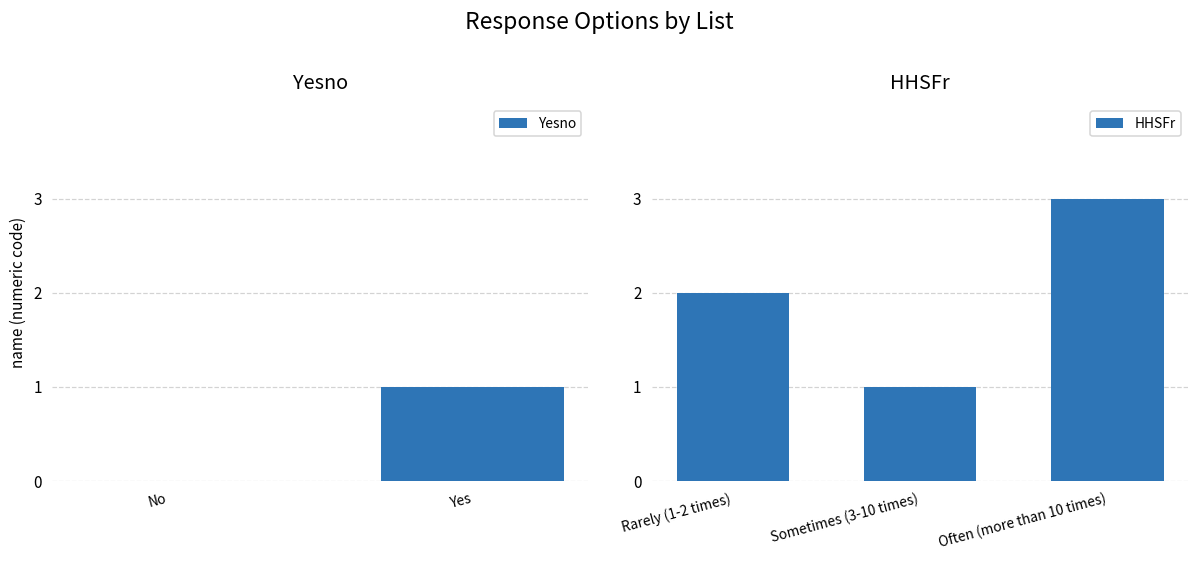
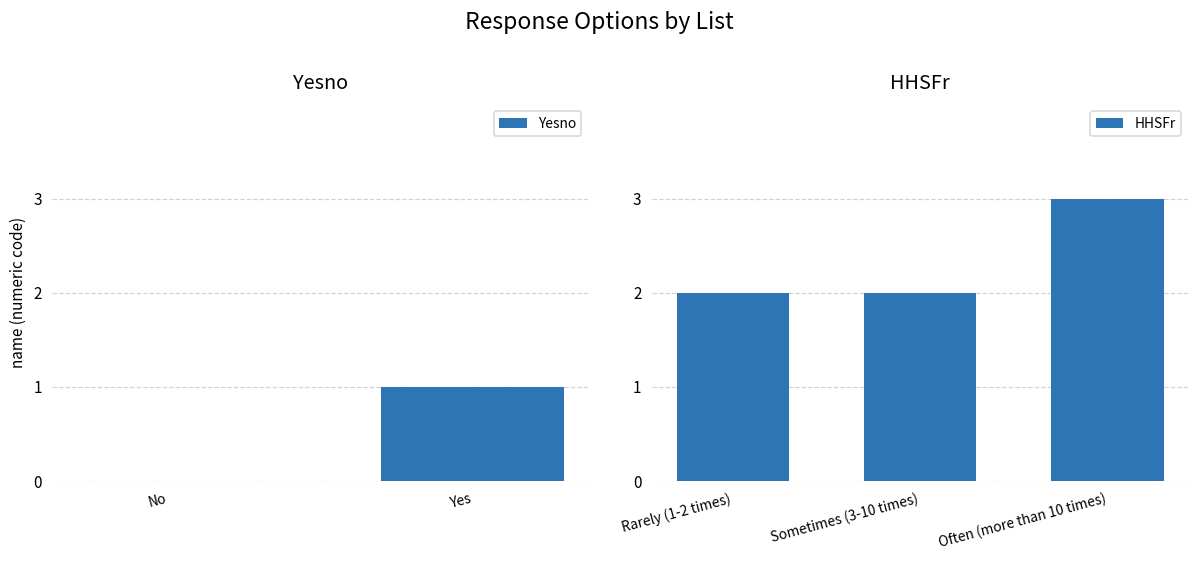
HHSFr, Sometimes (3-10 times): 1 -> 2
